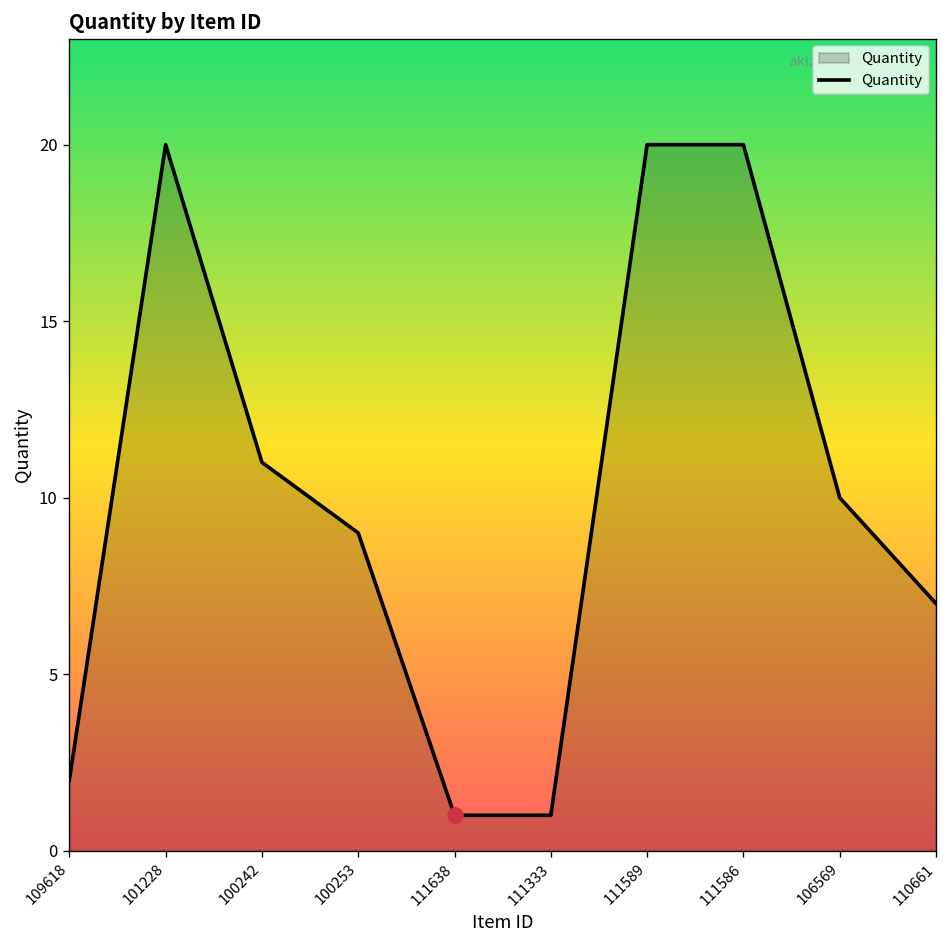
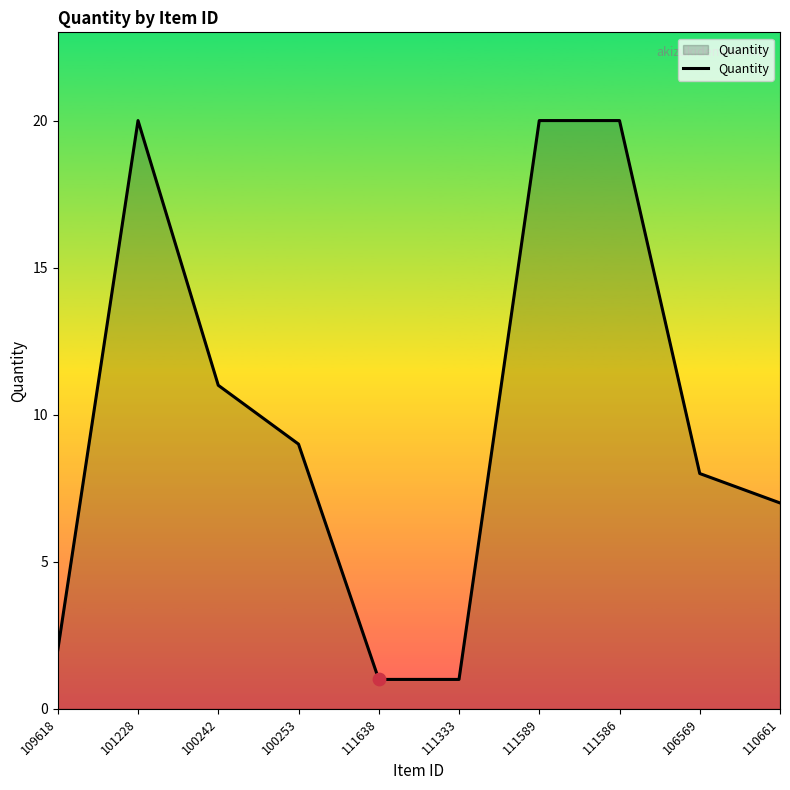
Quantity, 106569: 10 -> 8
